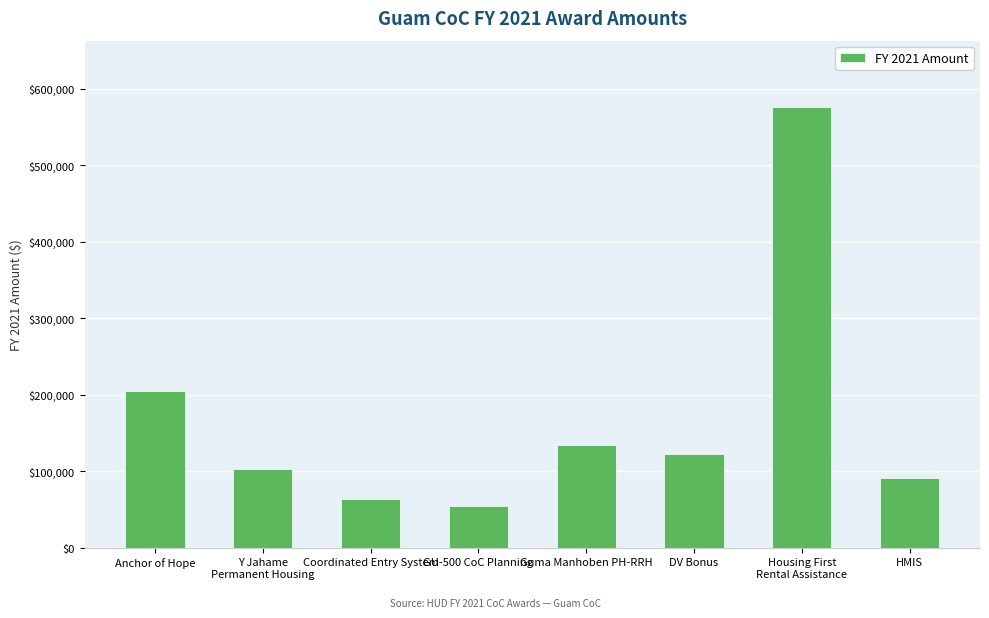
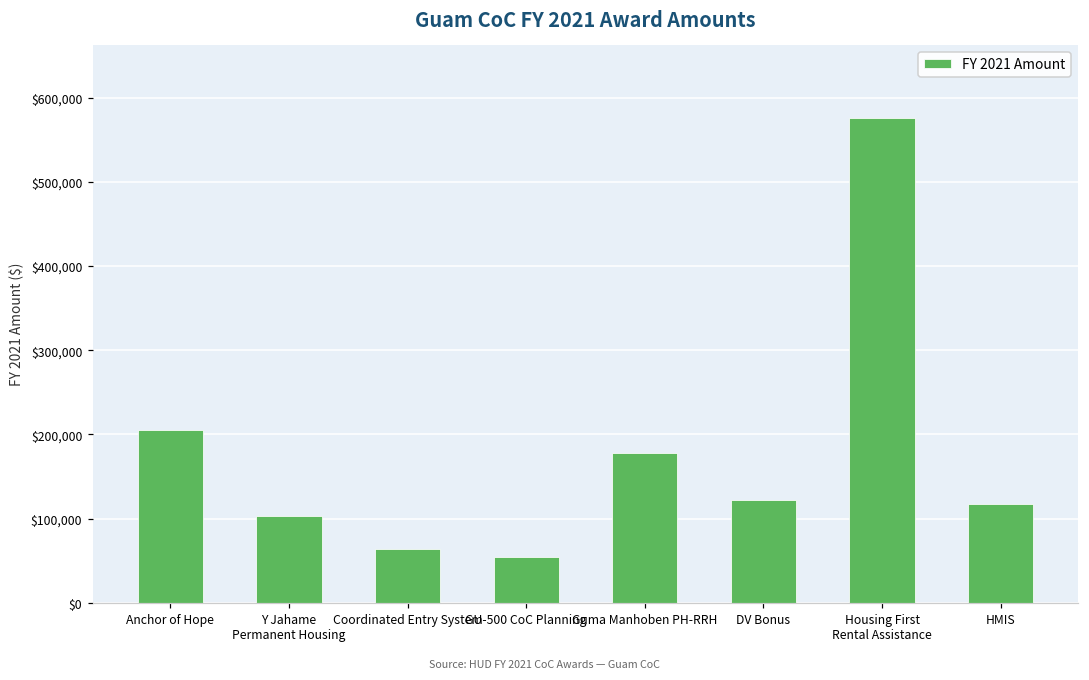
Guma Manhoben PH-RRH: $130,000 -> $180,000
HMIS: $90,000 -> $120,000
